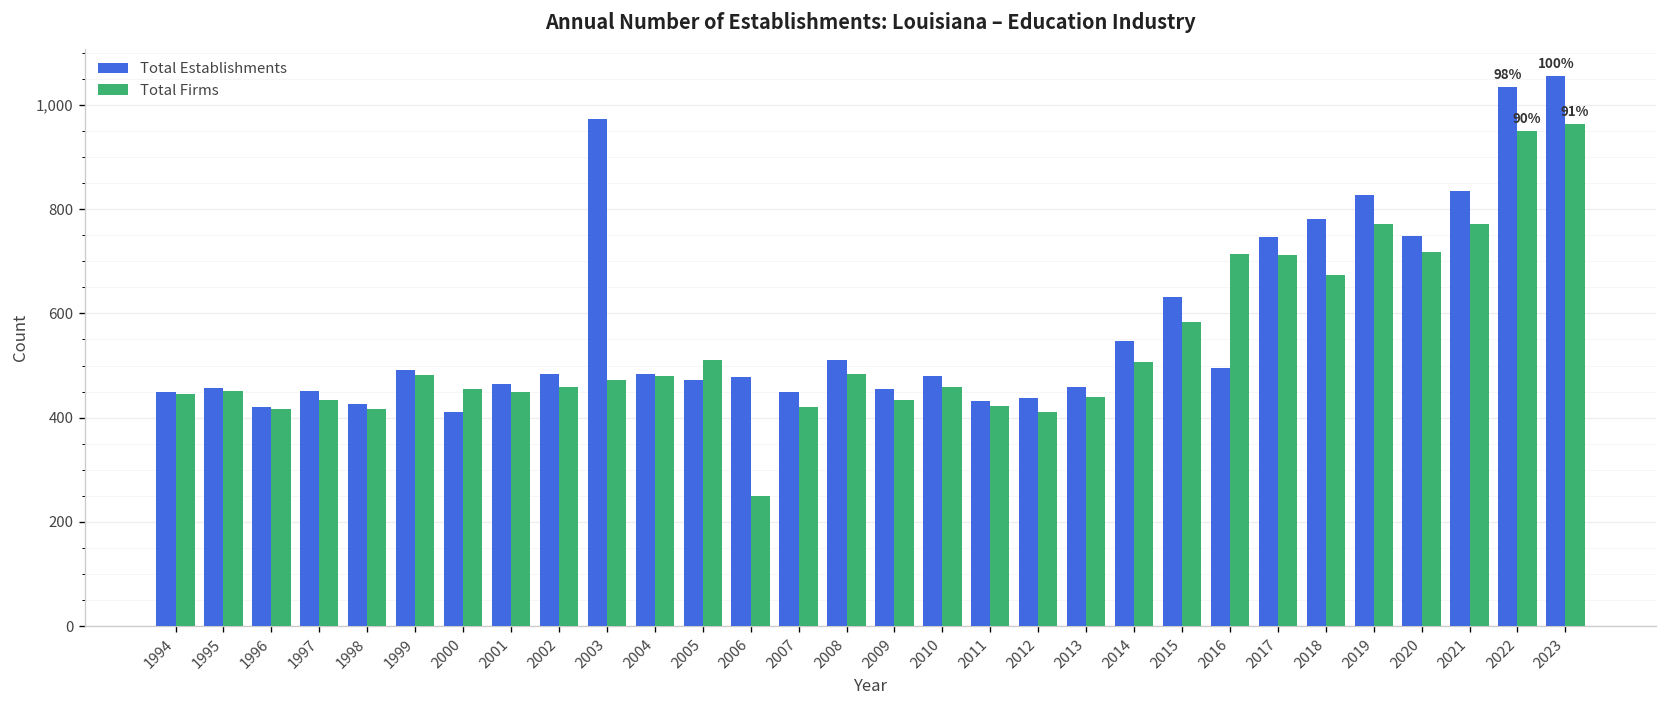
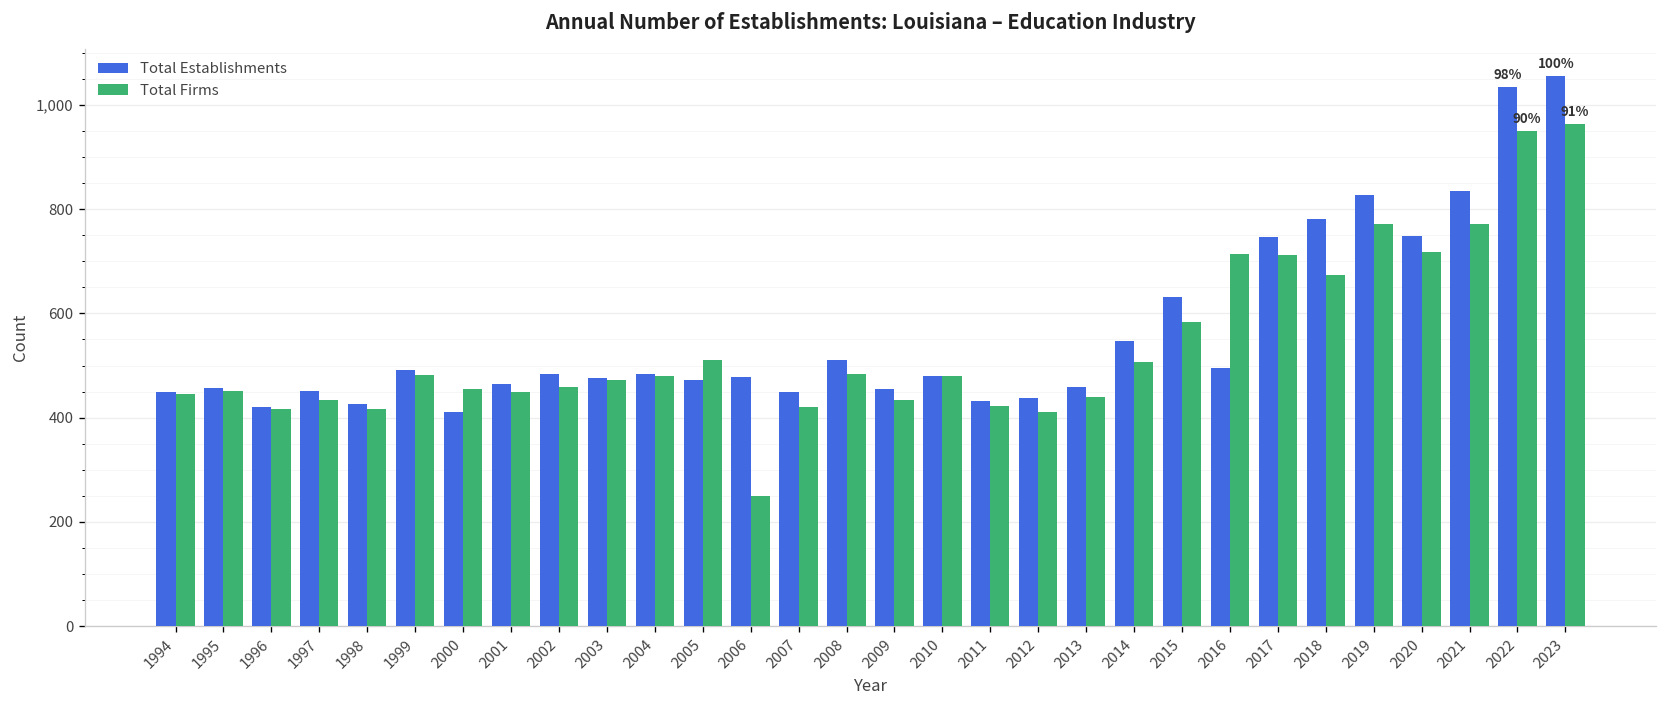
Total Establishments, 2003: 970 -> 480
Total Firms, 2010: 460 -> 480
